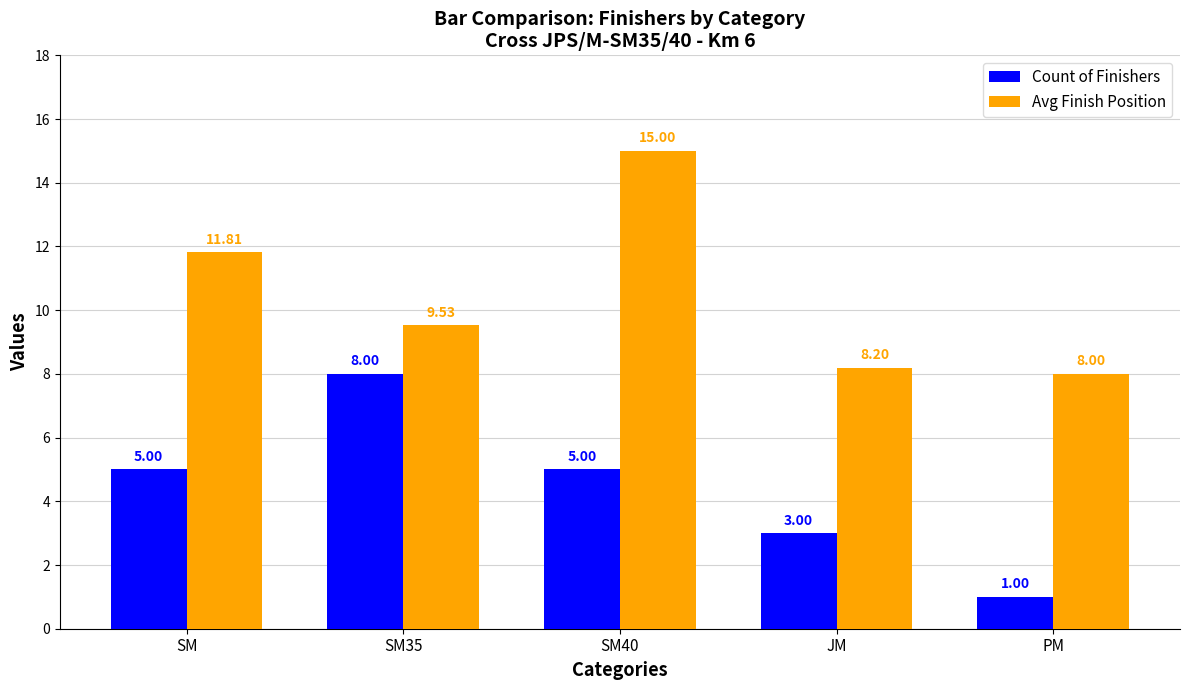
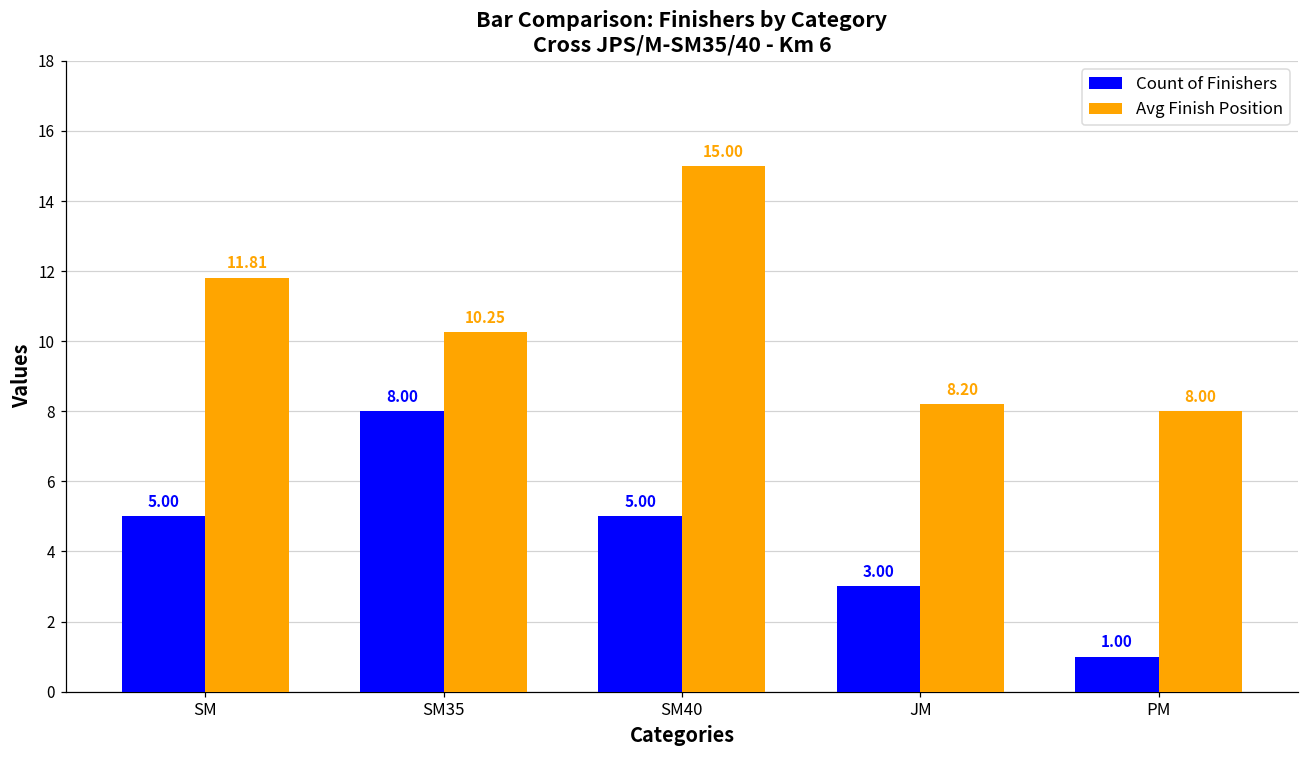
Avg Finish Position, SM35: 9.53 -> 10.25
